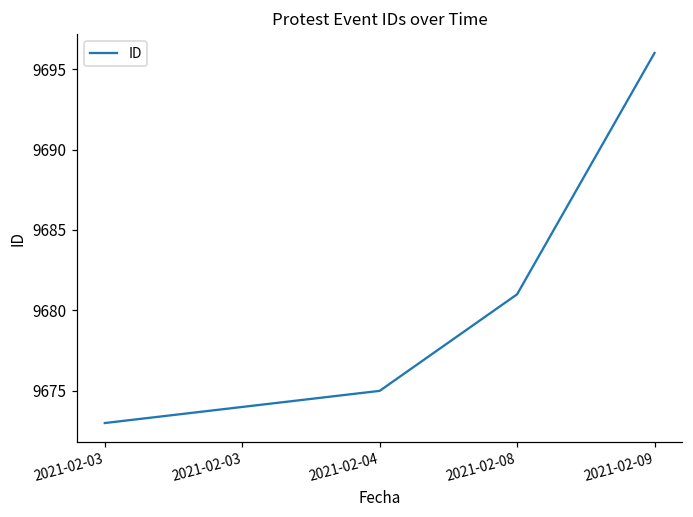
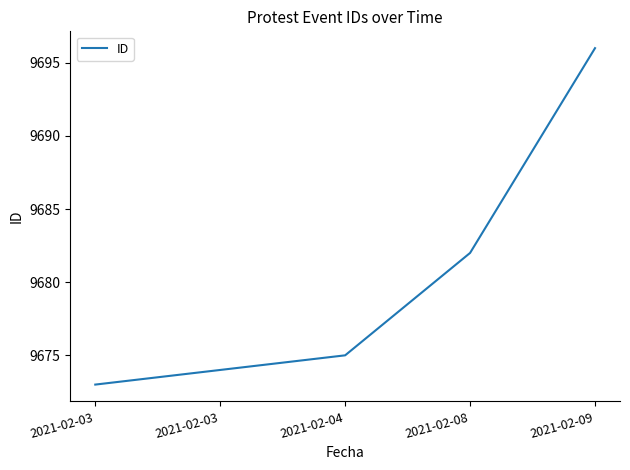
2021-02-08: 9681 -> 9682
